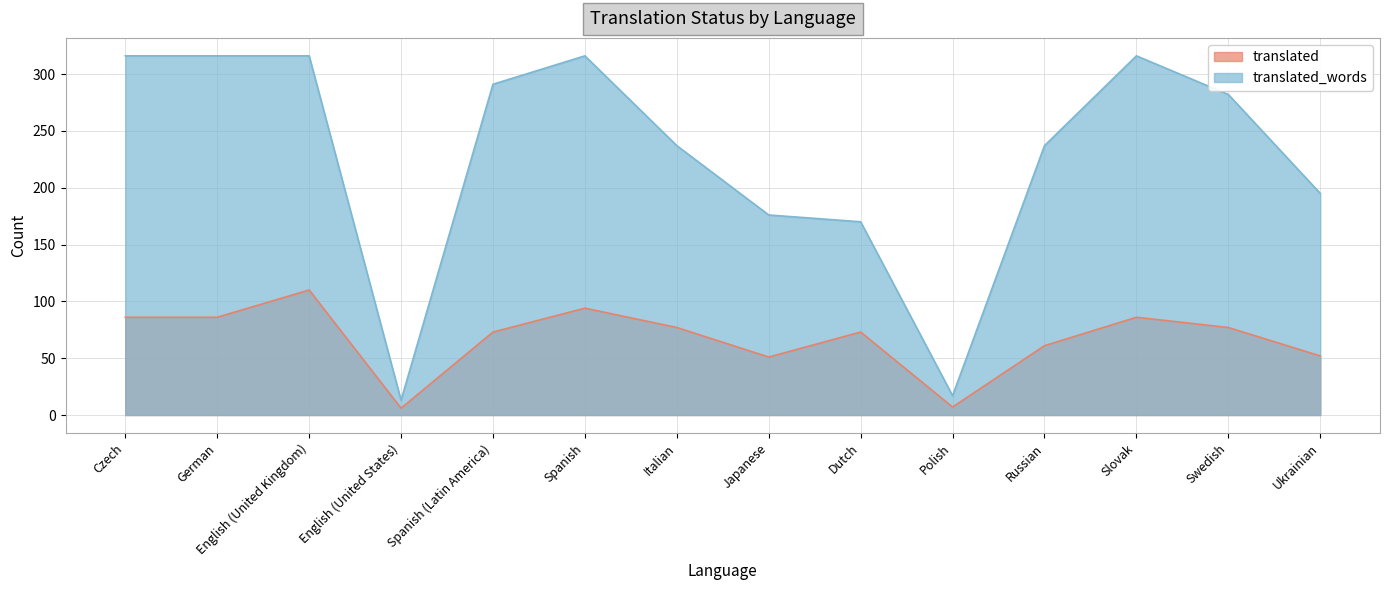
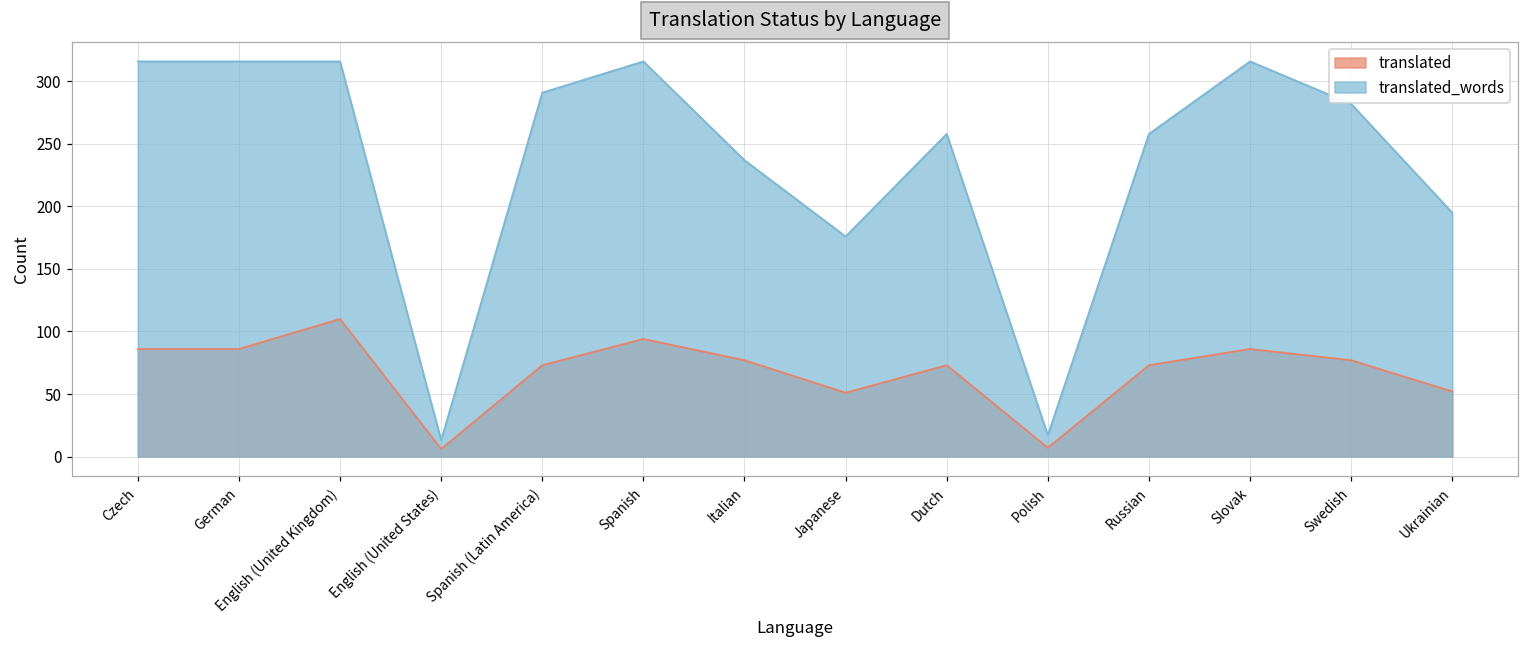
translated_words, Dutch: 170 -> 258
translated, Russian: 61 -> 73
translated_words, Russian: 237 -> 258
